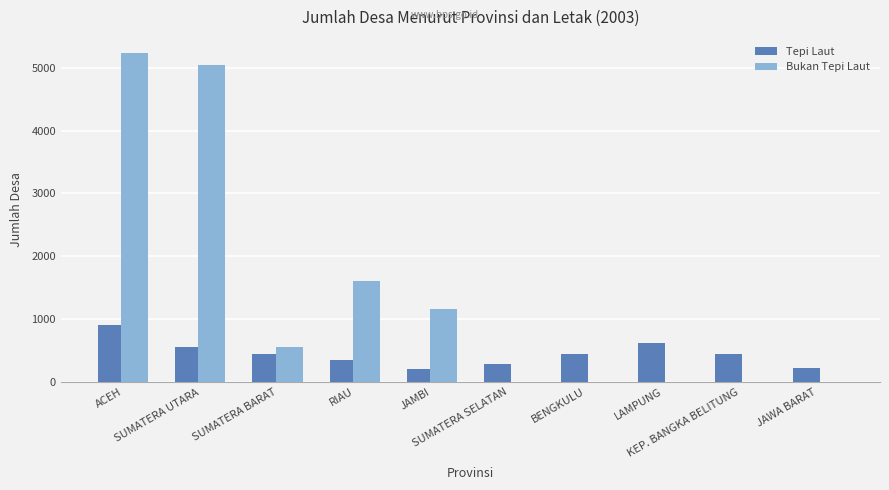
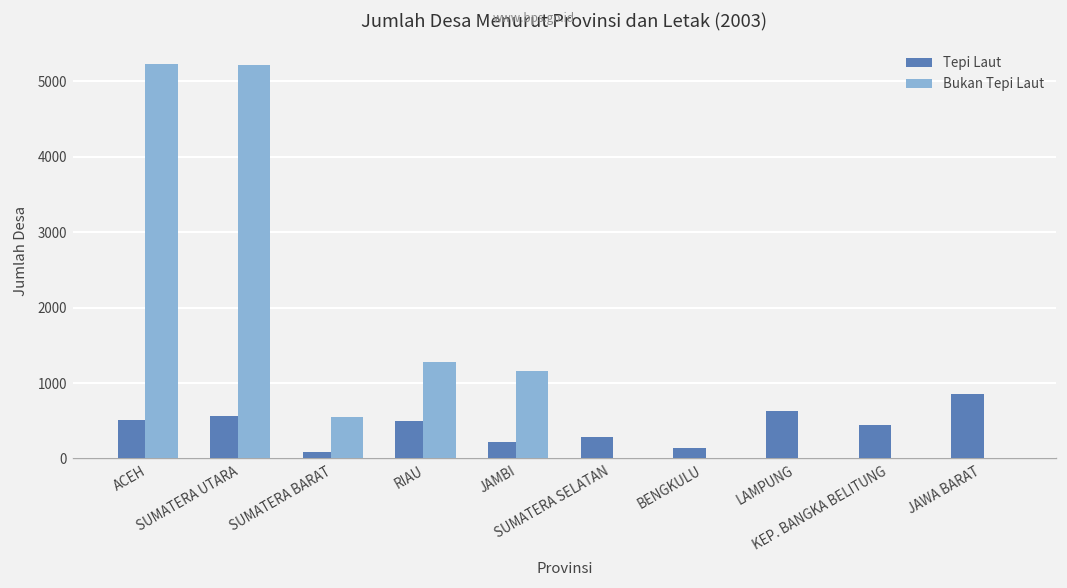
Tepi Laut, ACEH: 900 -> 500
Bukan Tepi Laut, SUMATERA UTARA: 5000 -> 5200
Tepi Laut, SUMATERA BARAT: 500 -> 100
Tepi Laut, RIAU: 300 -> 500
Bukan Tepi Laut, RIAU: 1600 -> 1300
Tepi Laut, BENGKULU: 400 -> 100
Tepi Laut, JAWA BARAT: 200 -> 900
